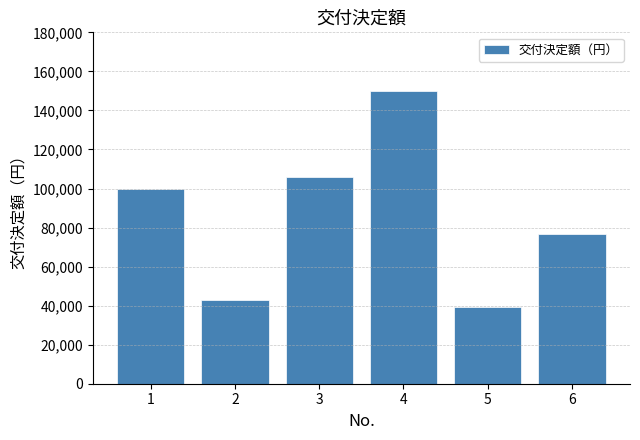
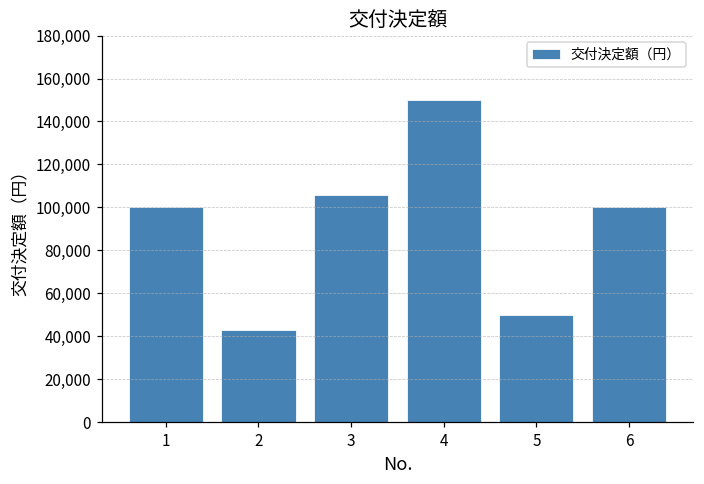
5: 39,000 -> 50,000
6: 77,000 -> 100,000
